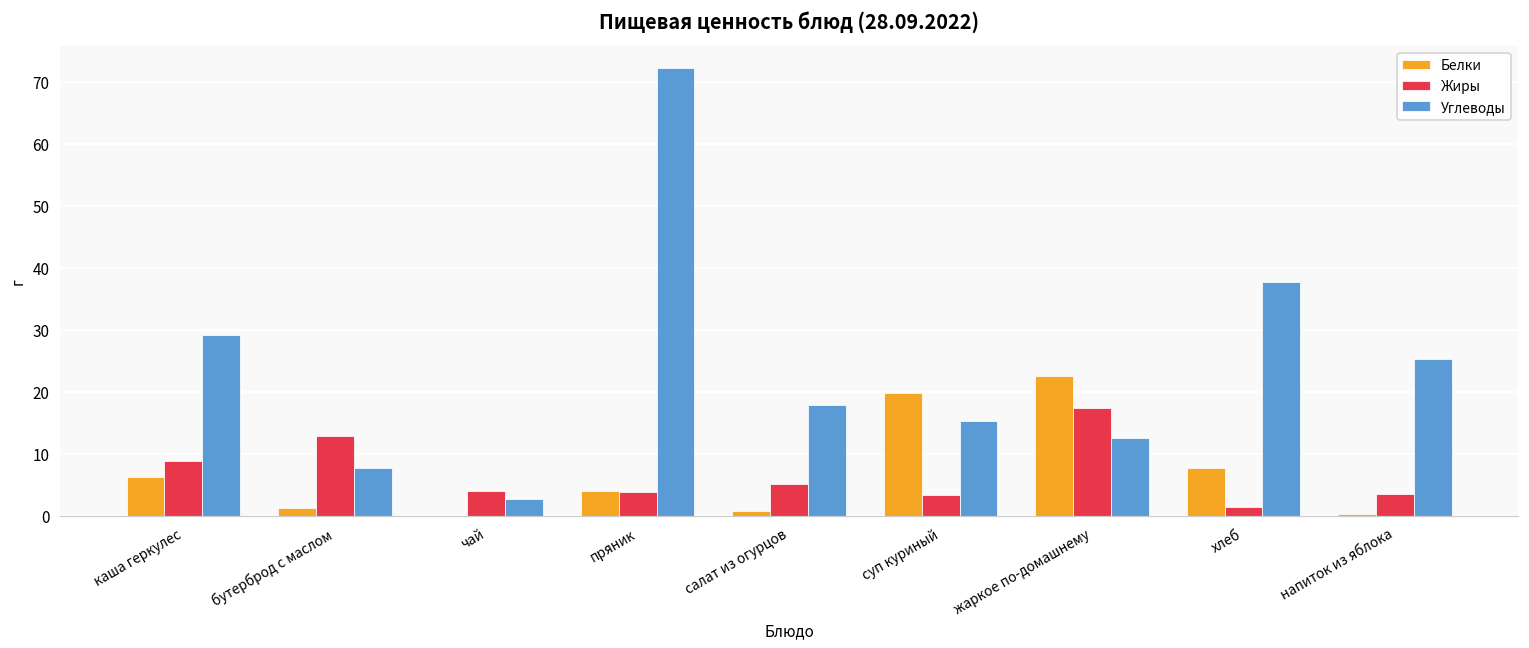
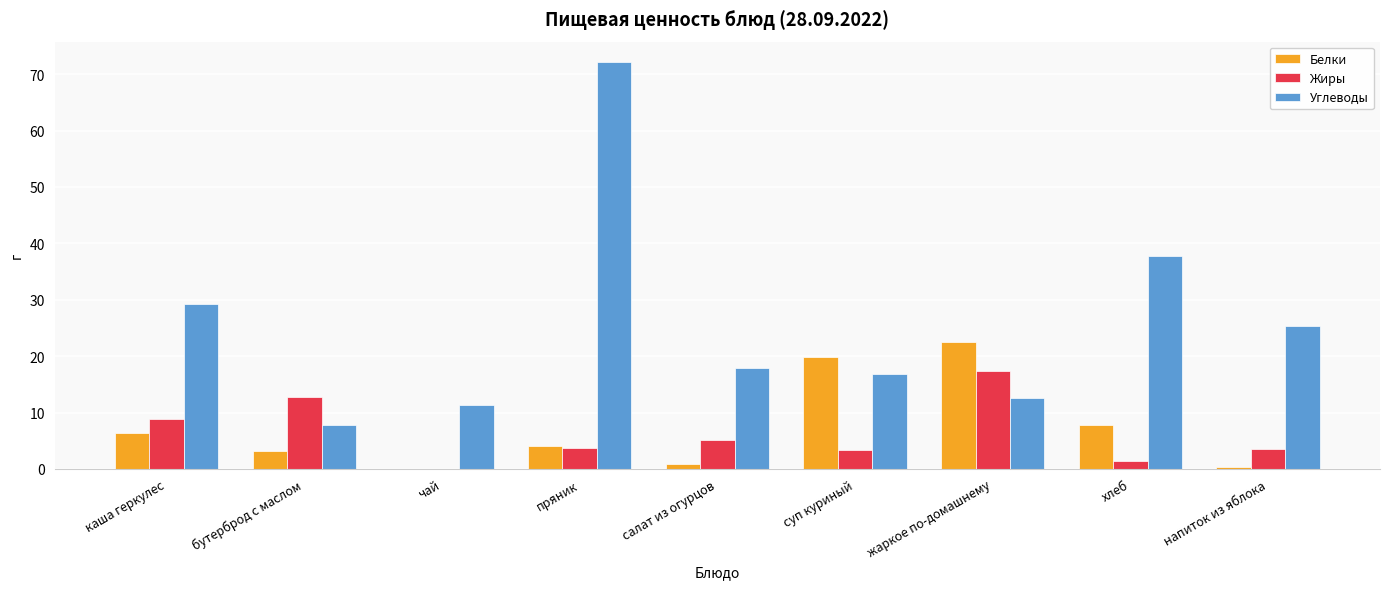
Белки, бутерброд с маслом: 1 -> 3
Жиры, чай: 4 -> 0
Углеводы, чай: 3 -> 11
Углеводы, суп куриный: 15 -> 17
